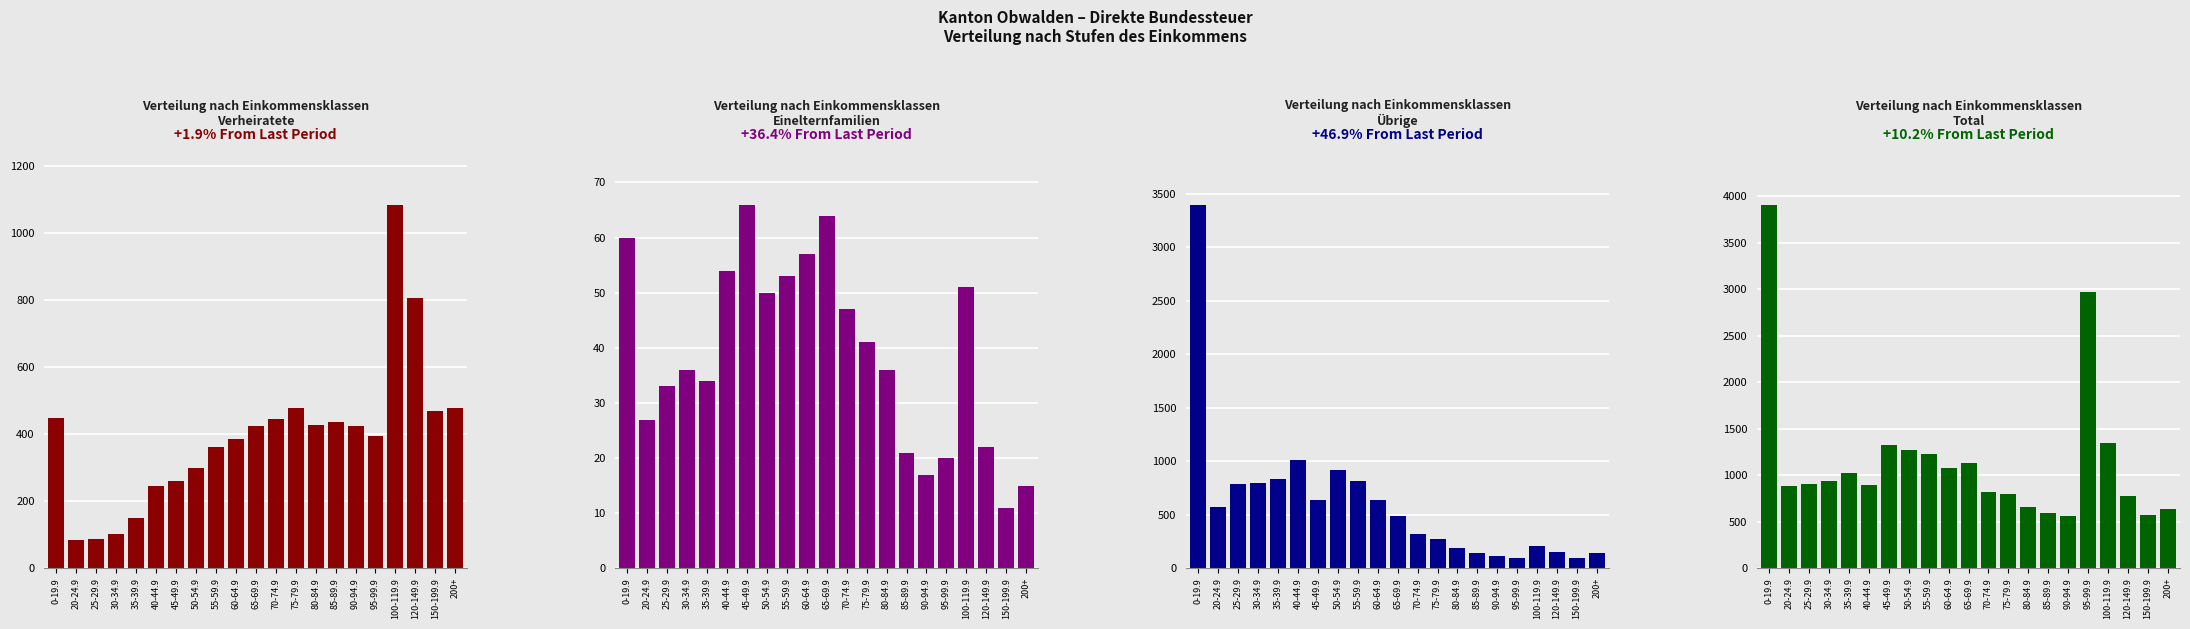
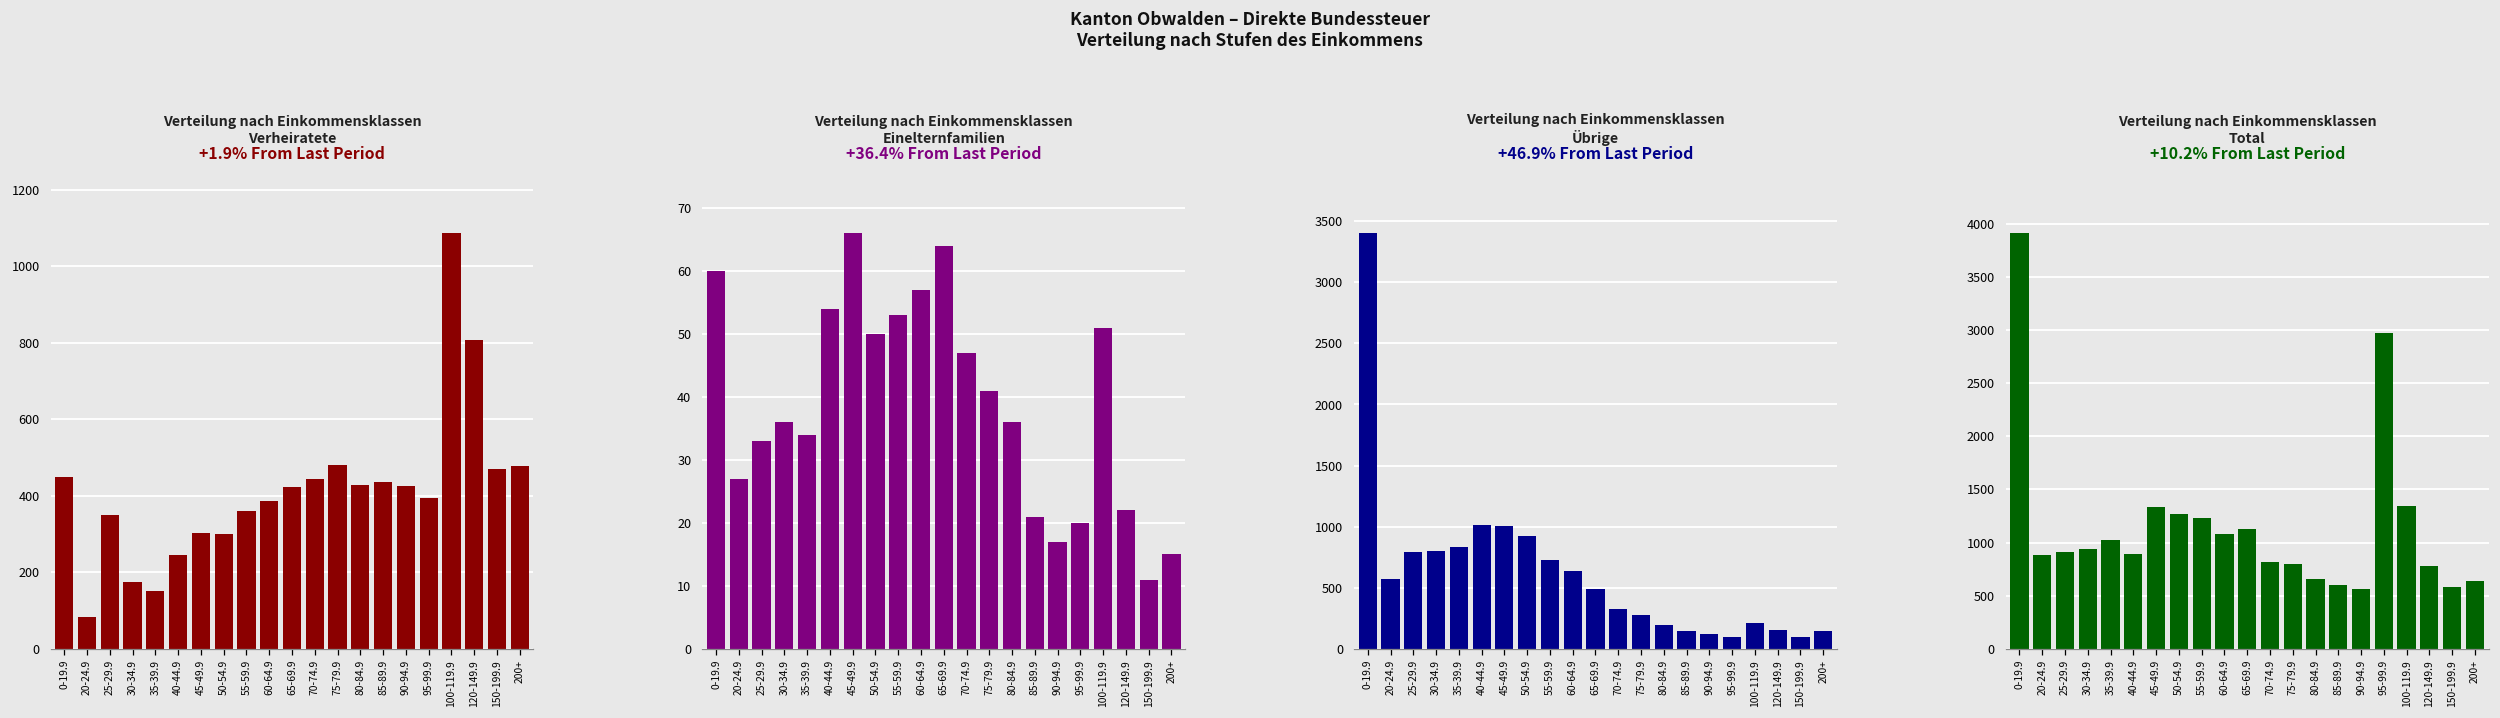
Verteilung nach Einkommensklassen Verheiratete, 25-29.9: 90 -> 350
Verteilung nach Einkommensklassen Verheiratete, 30-34.9: 100 -> 180
Verteilung nach Einkommensklassen Verheiratete, 45-49.9: 260 -> 300
Verteilung nach Einkommensklassen Übrige, 45-49.9: 640 -> 1010
Verteilung nach Einkommensklassen Übrige, 55-59.9: 820 -> 730
